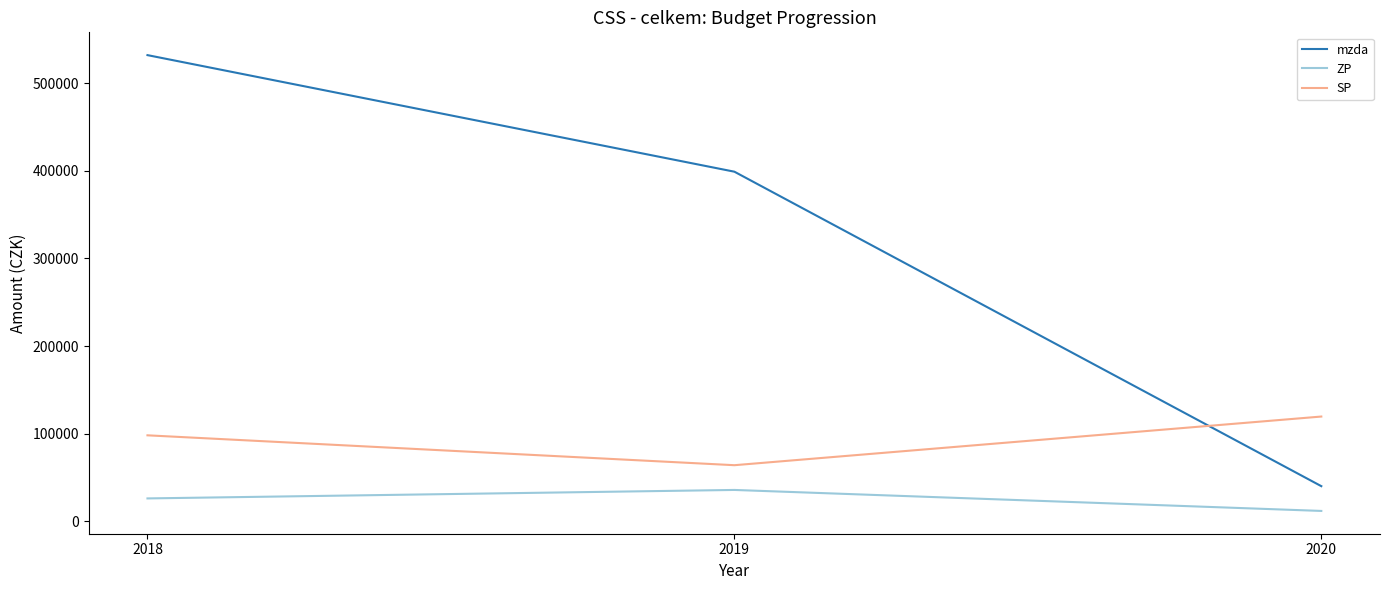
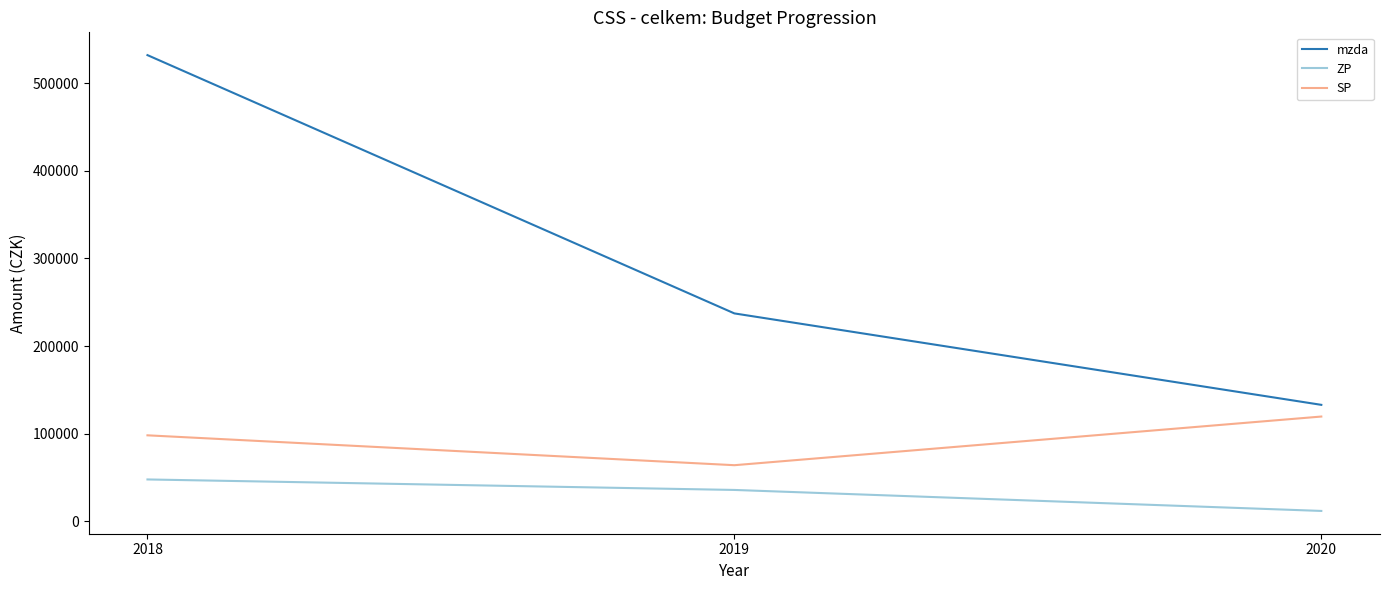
ZP, 2018: 30000 -> 50000
mzda, 2019: 400000 -> 240000
mzda, 2020: 40000 -> 130000
